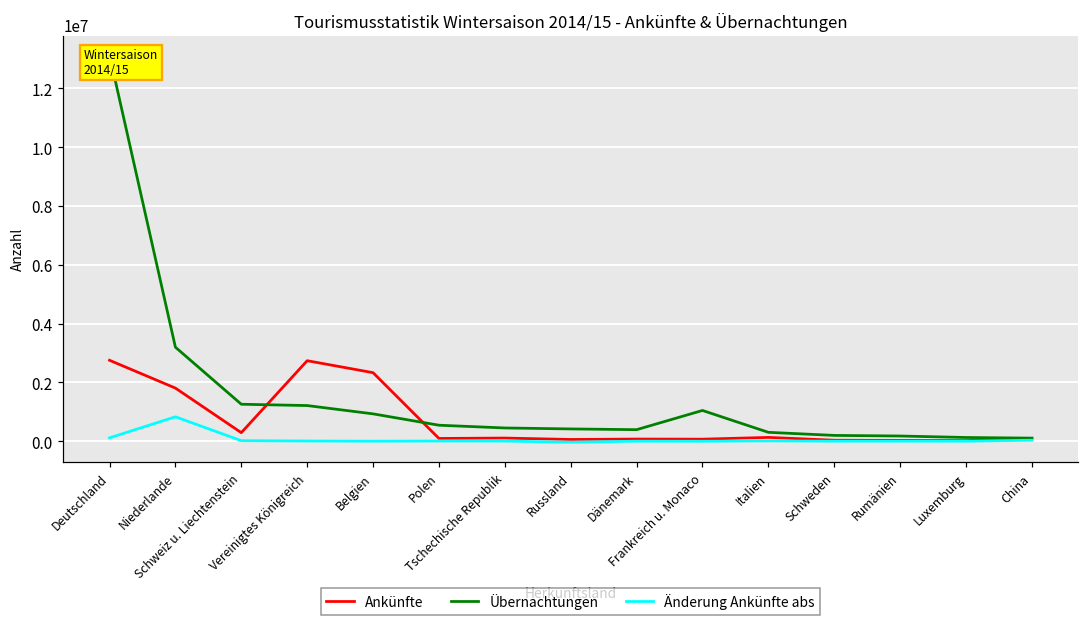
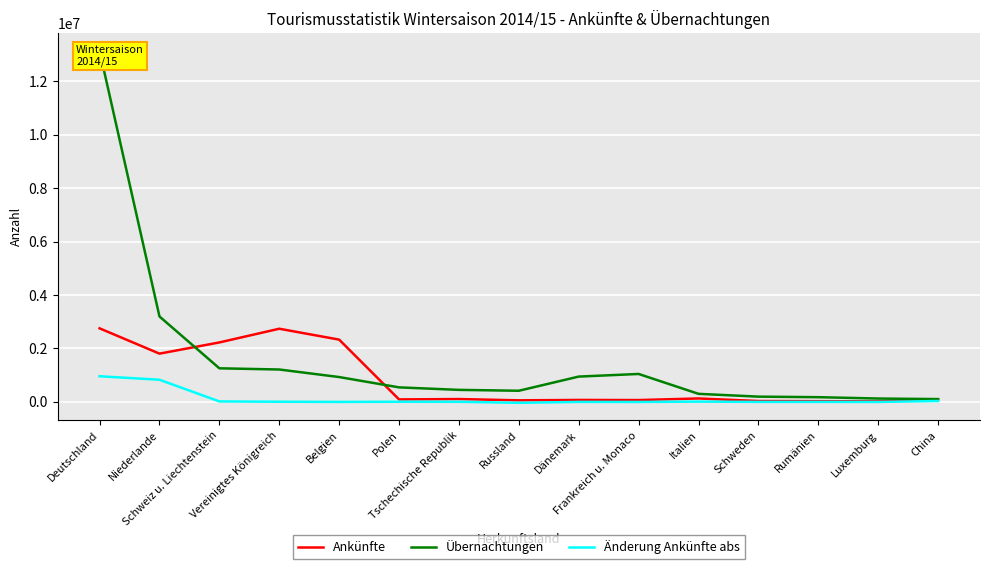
Änderung Ankünfte abs, Deutschland: 100000 -> 1000000
Ankünfte, Schweiz u. Liechtenstein: 300000 -> 2200000
Übernachtungen, Dänemark: 400000 -> 900000
